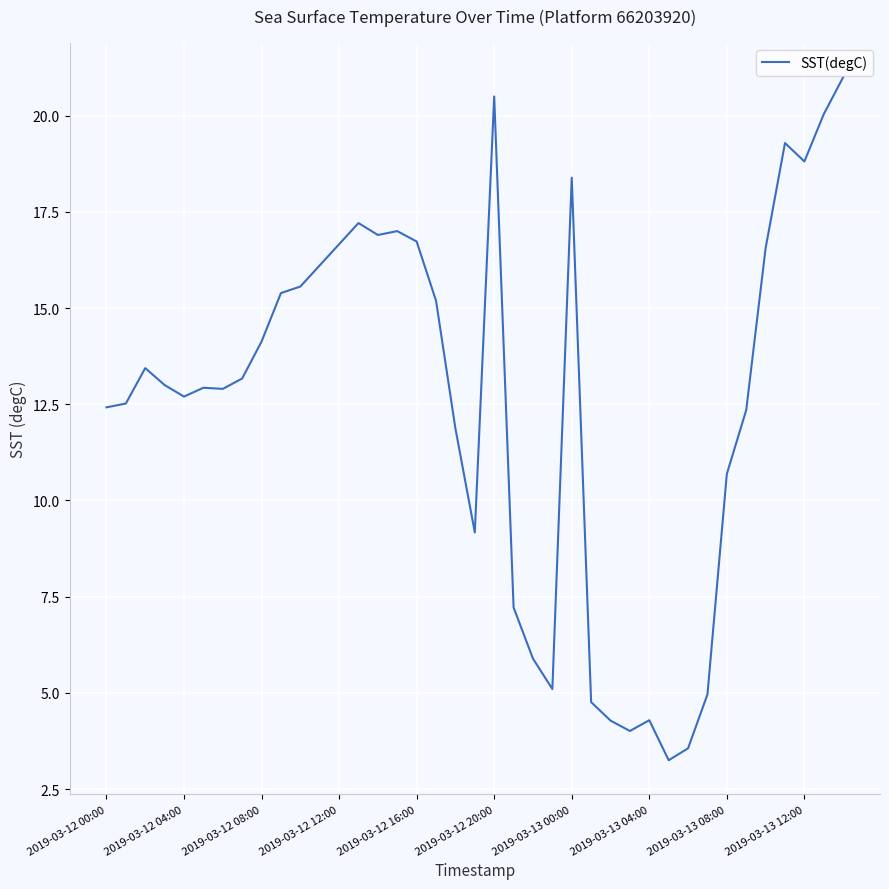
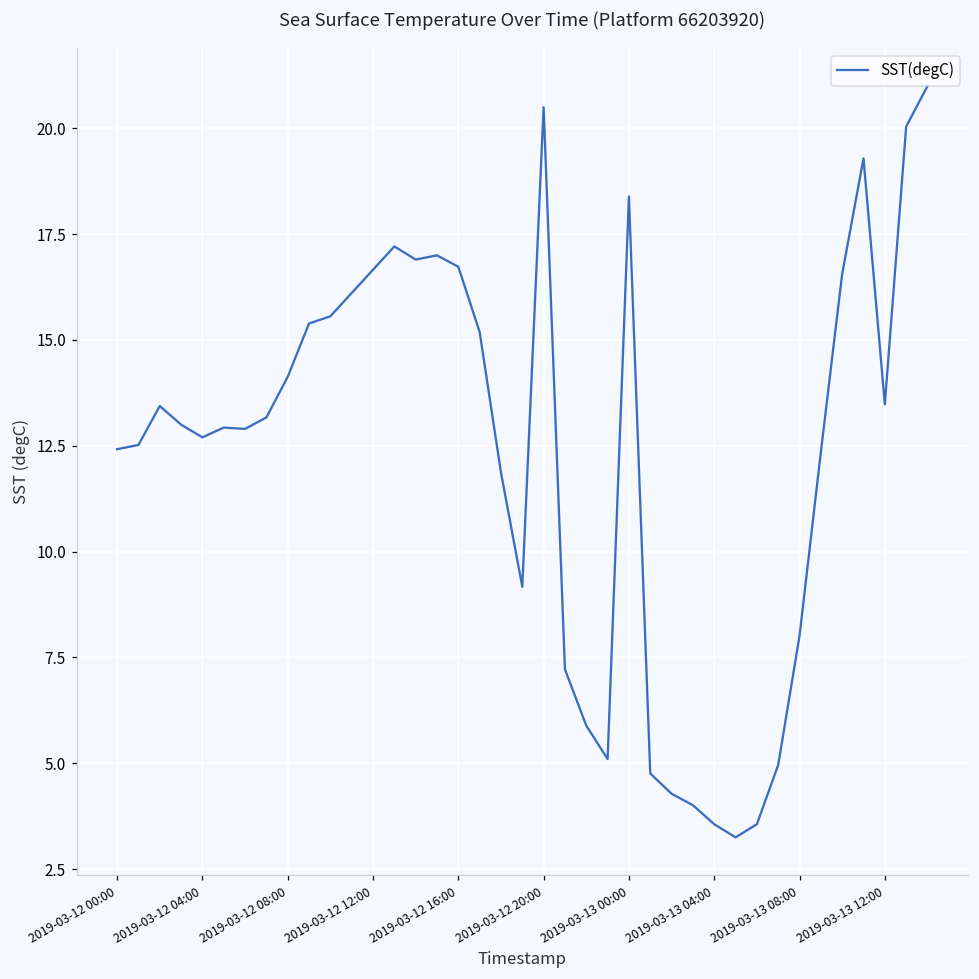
2019-03-13 04:00: 4.3 -> 3.6
2019-03-13 08:00: 10.7 -> 8.0
2019-03-13 12:00: 18.8 -> 13.5
